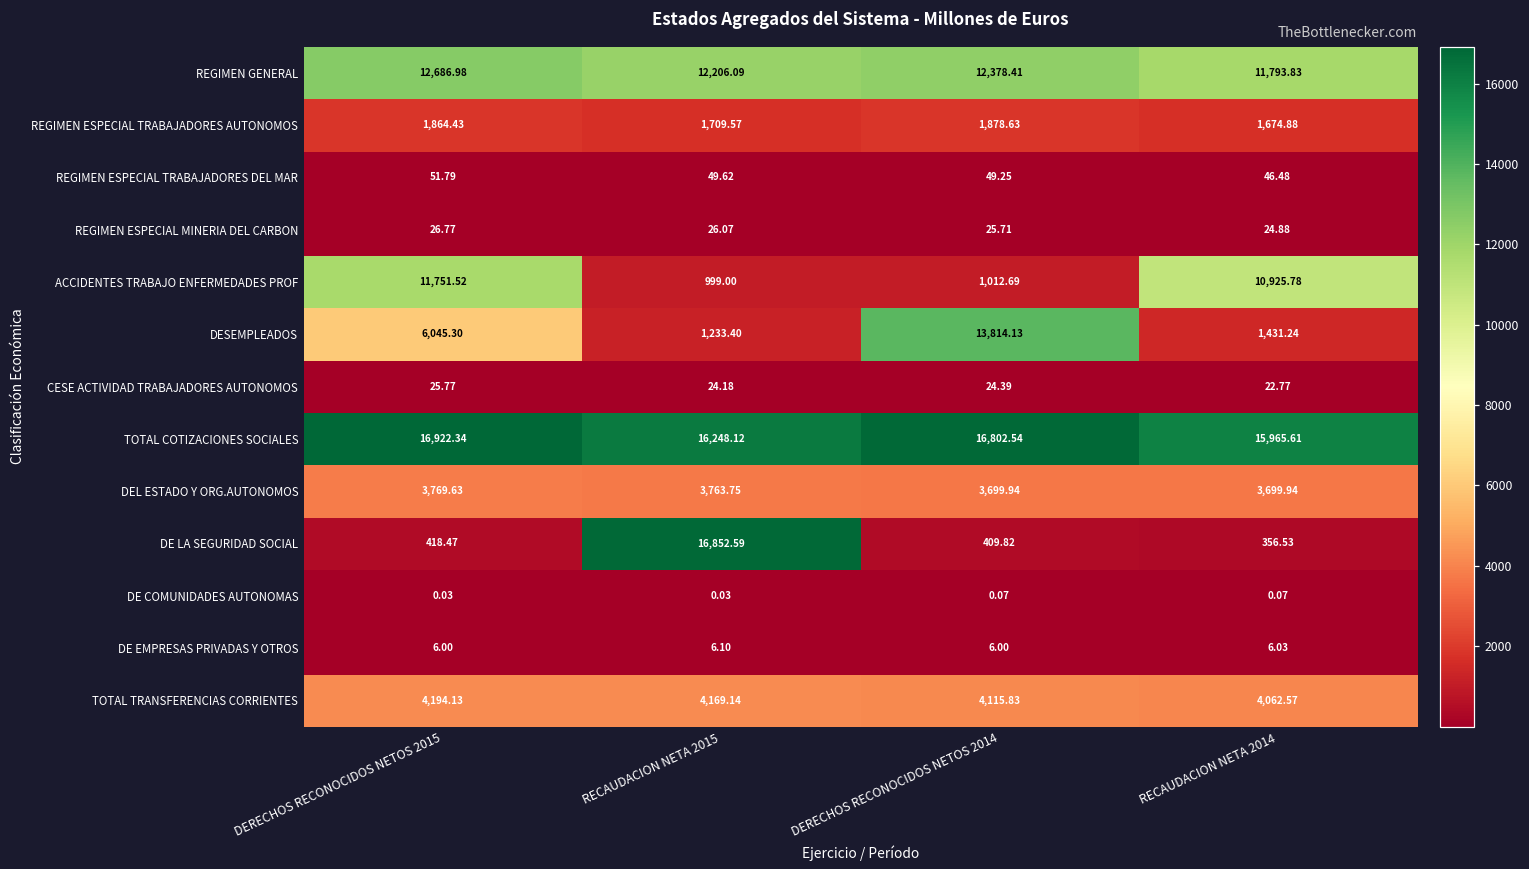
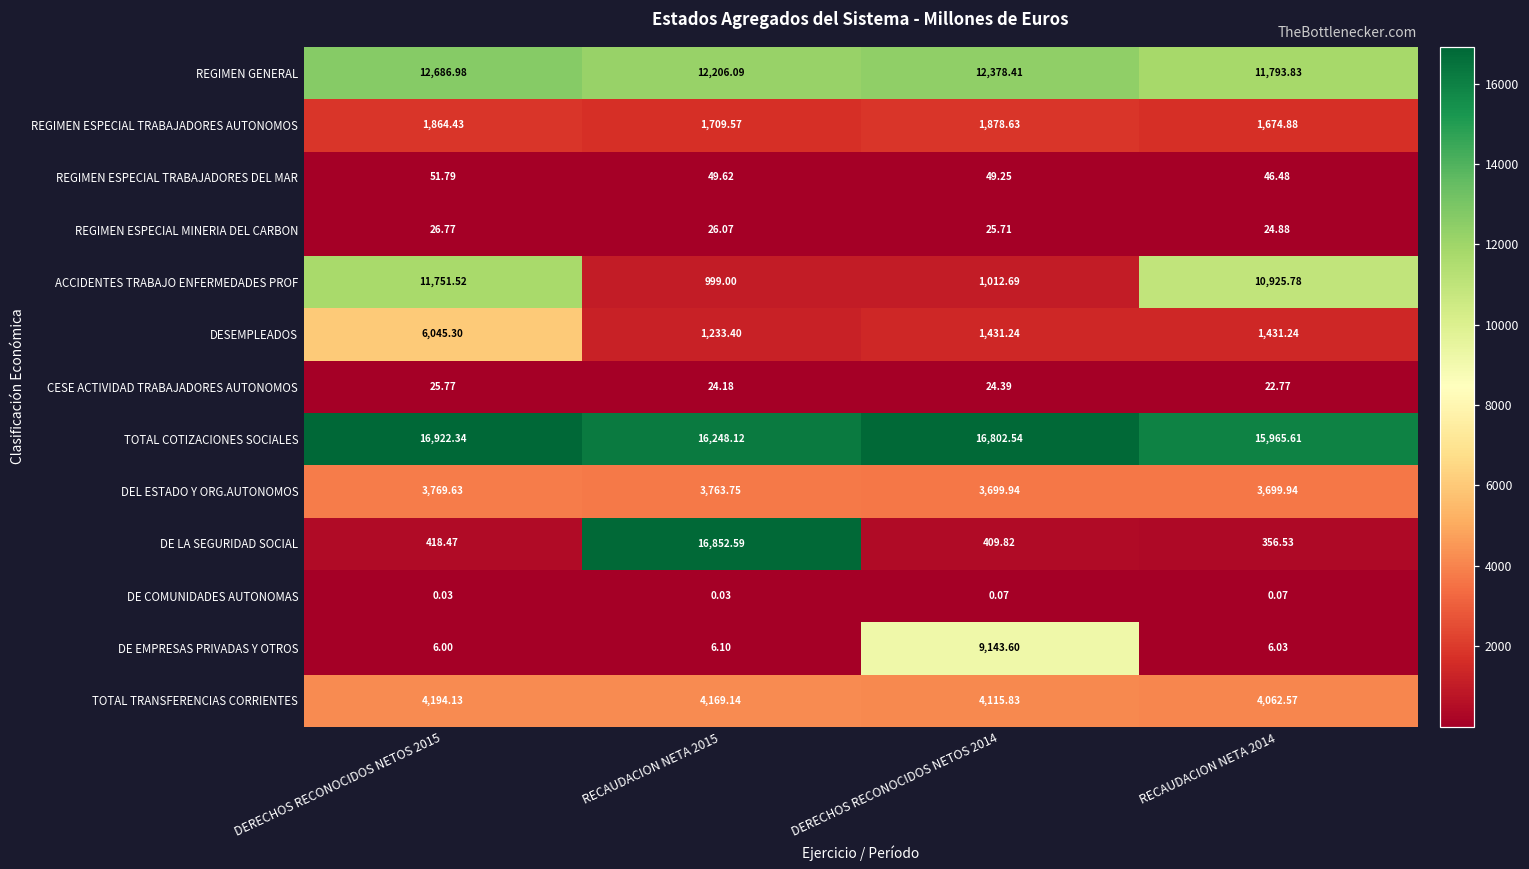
DESEMPLEADOS, DERECHOS RECONOCIDOS NETOS 2014: 13,814.13 -> 1,431.24
DE EMPRESAS PRIVADAS Y OTROS, DERECHOS RECONOCIDOS NETOS 2014: 6.00 -> 9,143.60
